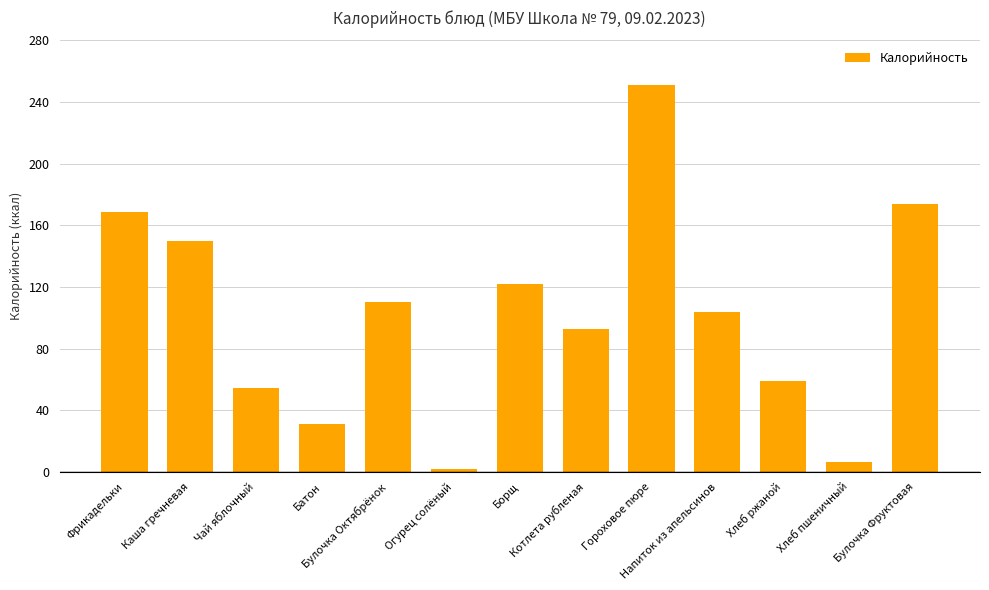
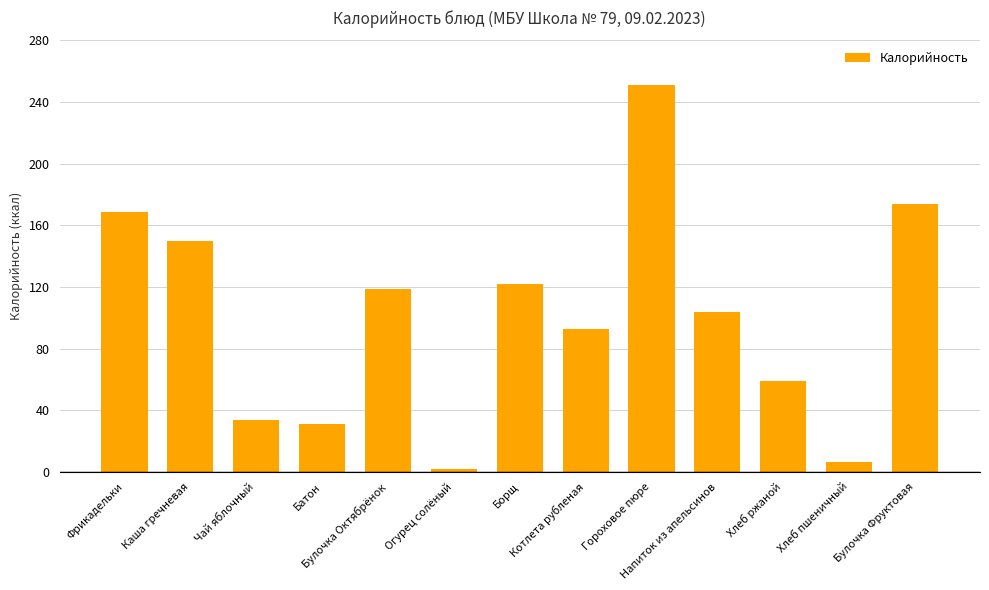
Чай яблочный: 54 -> 34
Булочка Октябрёнок: 110 -> 118
